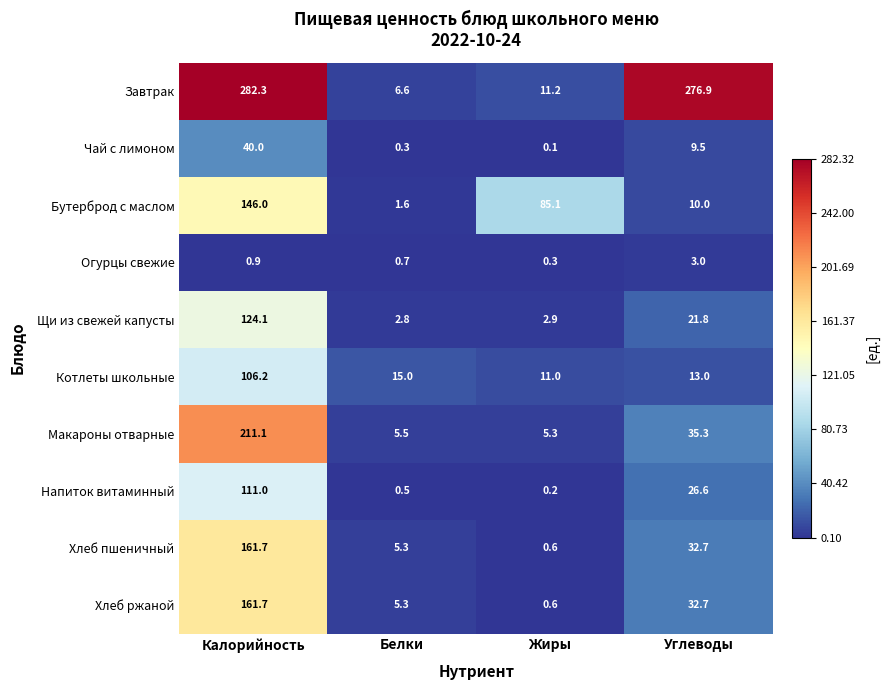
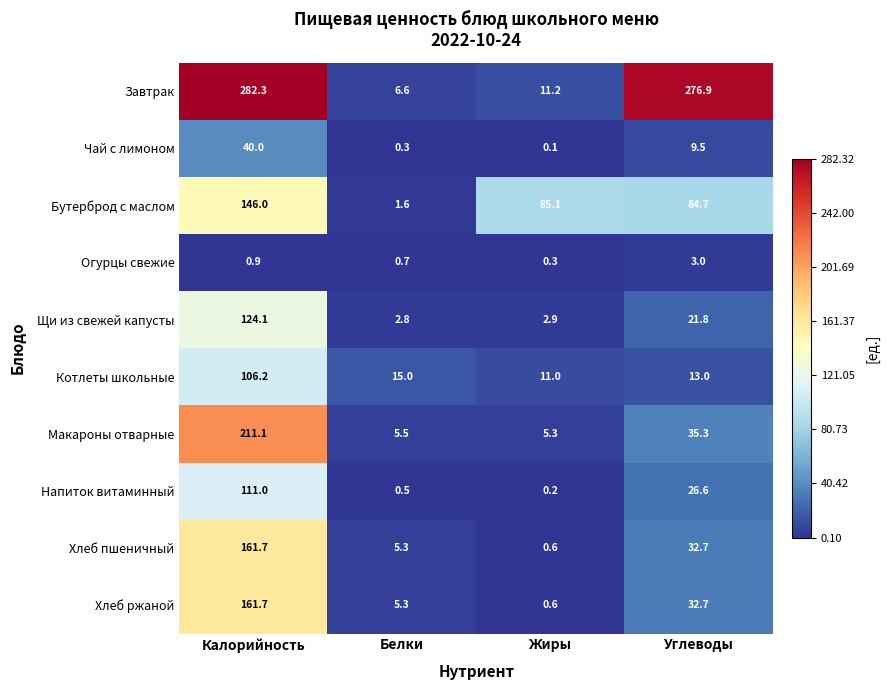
Бутерброд с маслом, Углеводы: 10.0 -> 84.7
